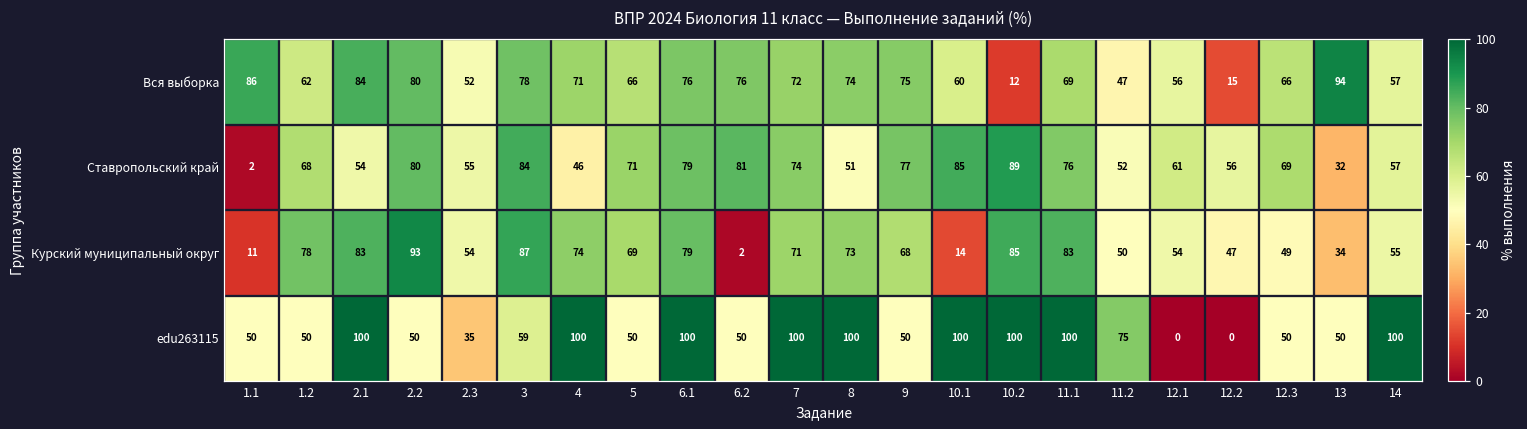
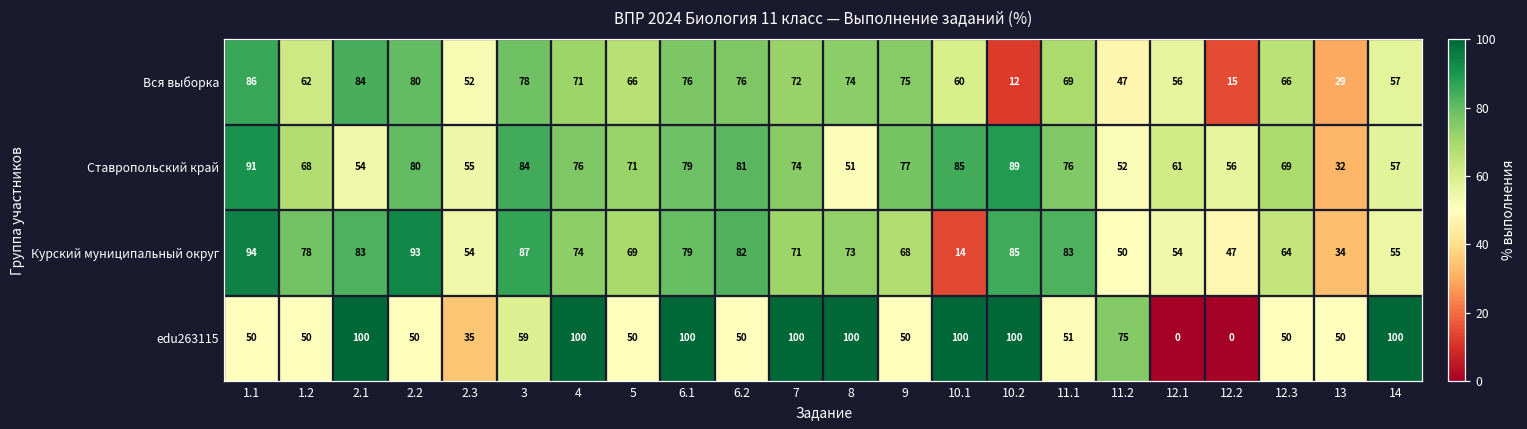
Вся выборка, 13: 94 -> 29
Ставропольский край, 1.1: 2 -> 91
Ставропольский край, 4: 46 -> 76
Курский муниципальный округ, 1.1: 11 -> 94
Курский муниципальный округ, 6.2: 2 -> 82
Курский муниципальный округ, 12.3: 49 -> 64
edu263115, 11.1: 100 -> 51
